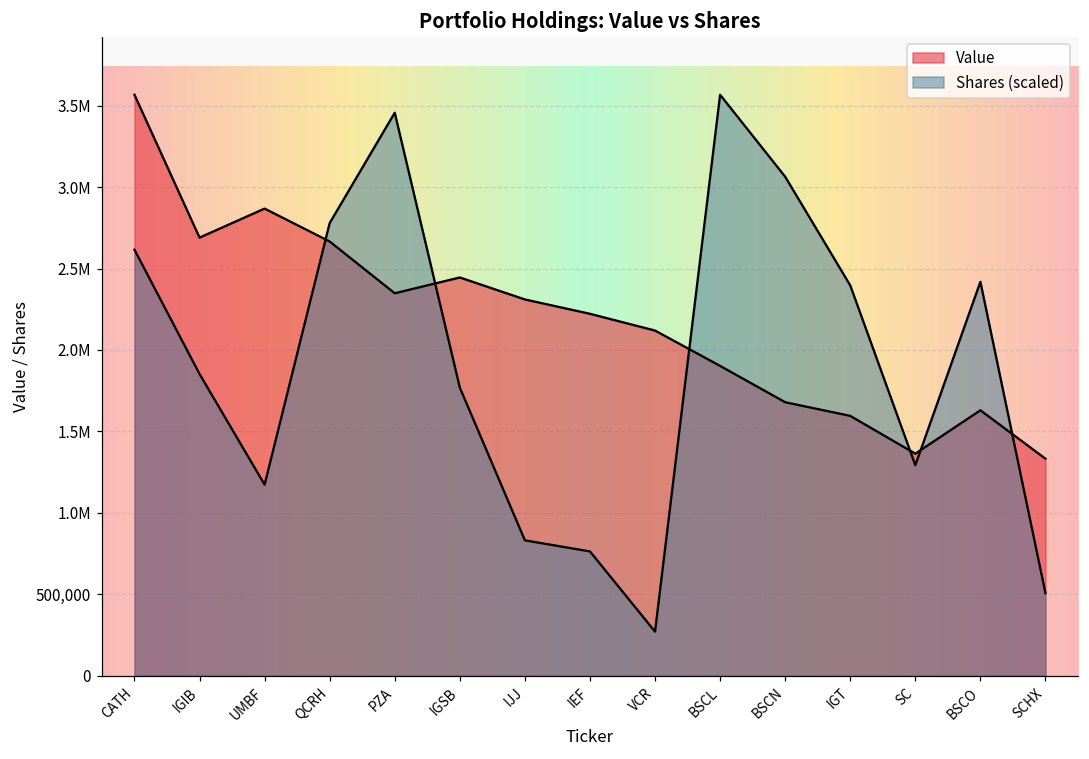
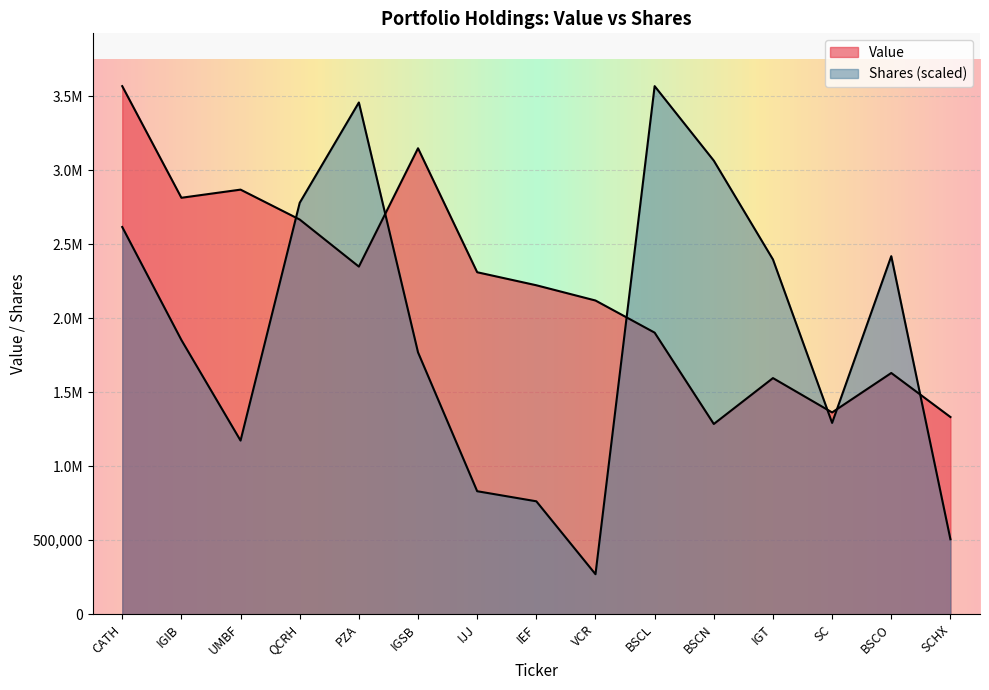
Value, IGIB: 2,690,000 -> 2,810,000
Value, IGSB: 2,450,000 -> 3,150,000
Value, BSCN: 1,680,000 -> 1,280,000
